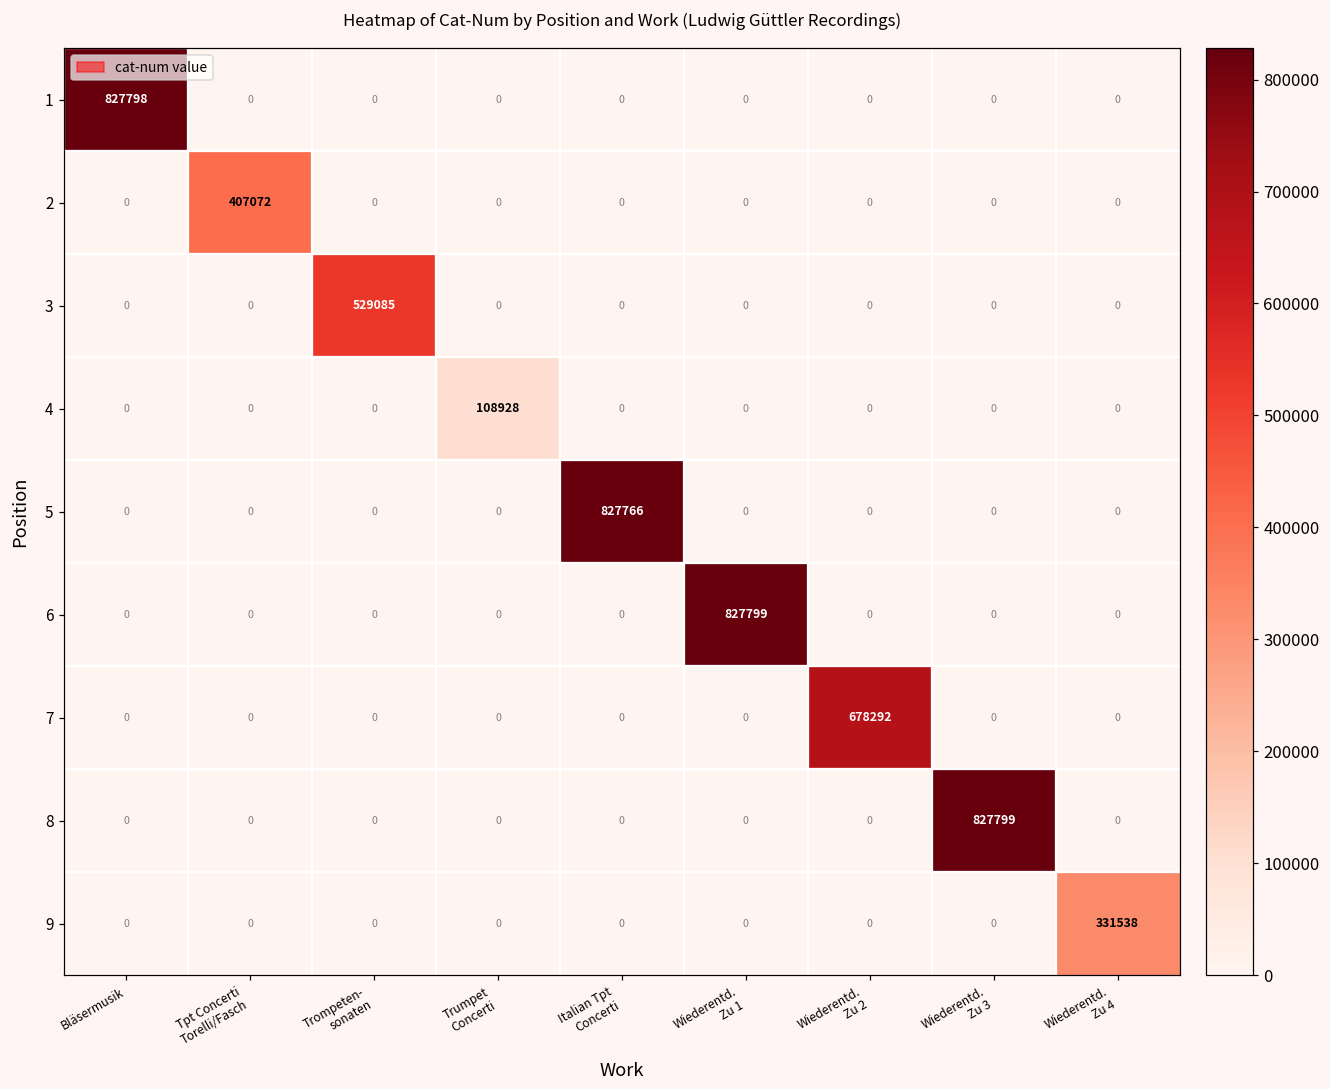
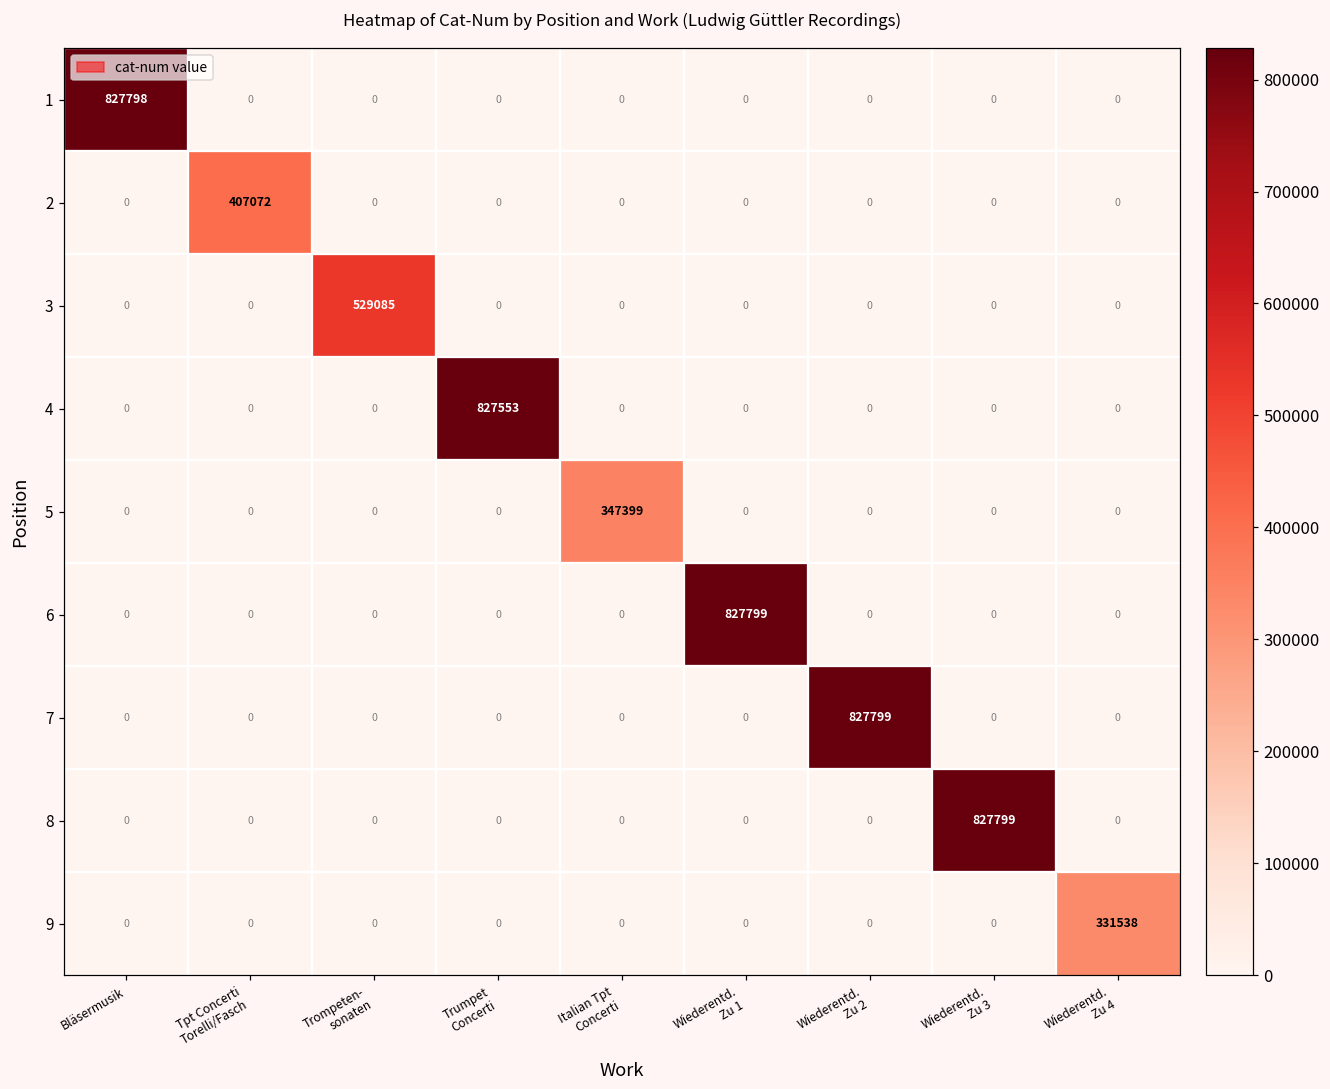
4, Trumpet Concerti: 108928 -> 827553
5, Italian Tpt Concerti: 827766 -> 347399
7, Wiederentd. Zu 2: 678292 -> 827799
